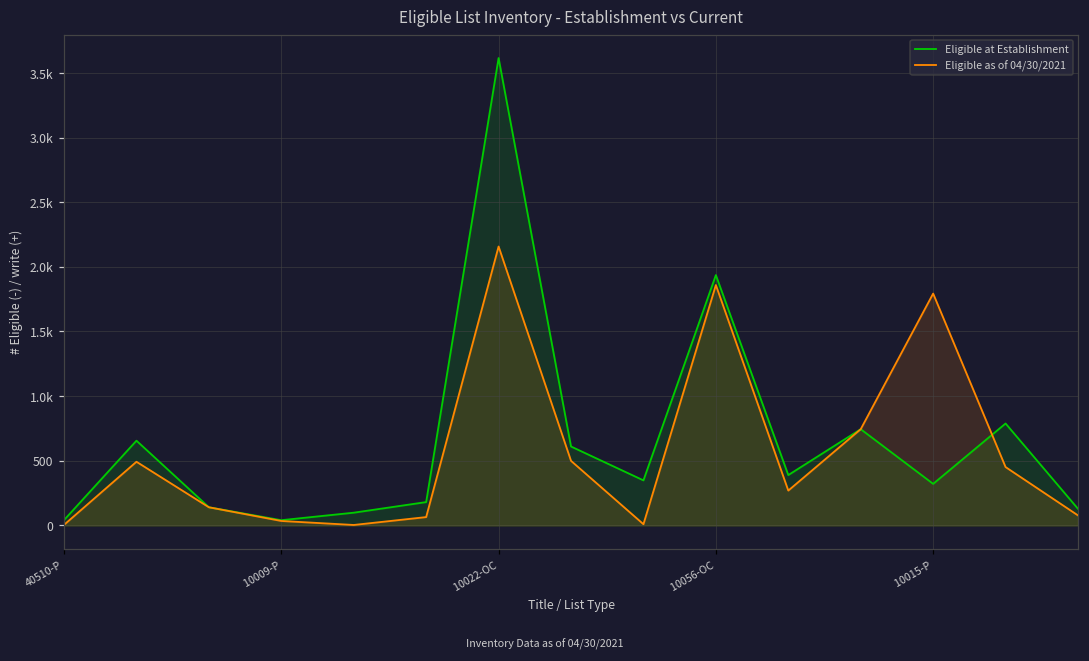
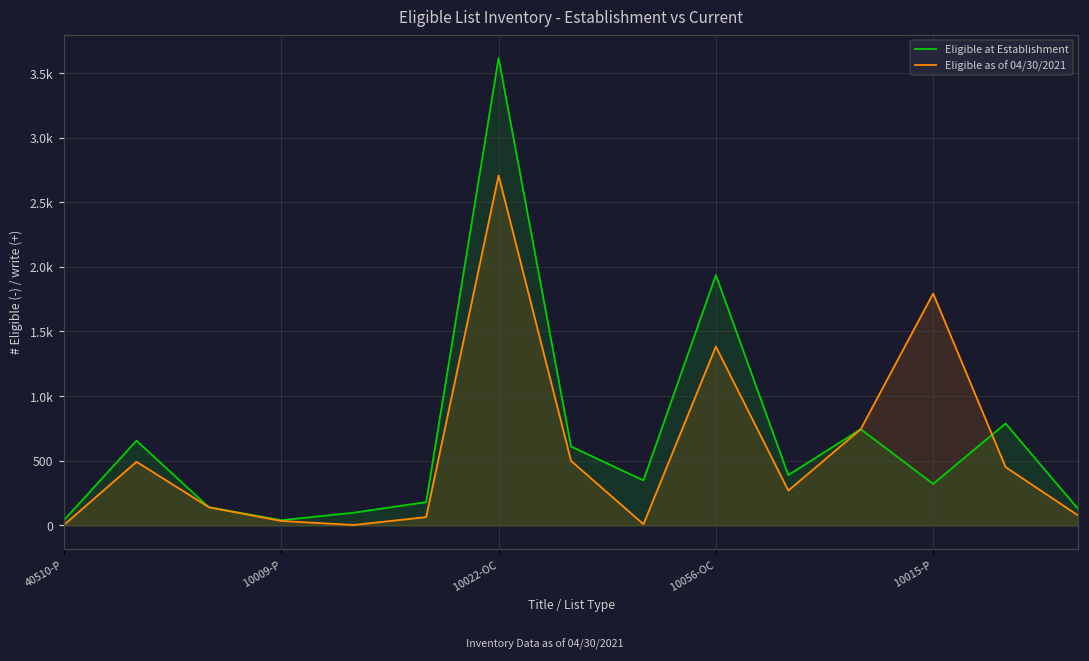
Eligible as of 04/30/2021, 10022-OC: 2160 -> 2710
Eligible as of 04/30/2021, 10056-OC: 1860 -> 1380
